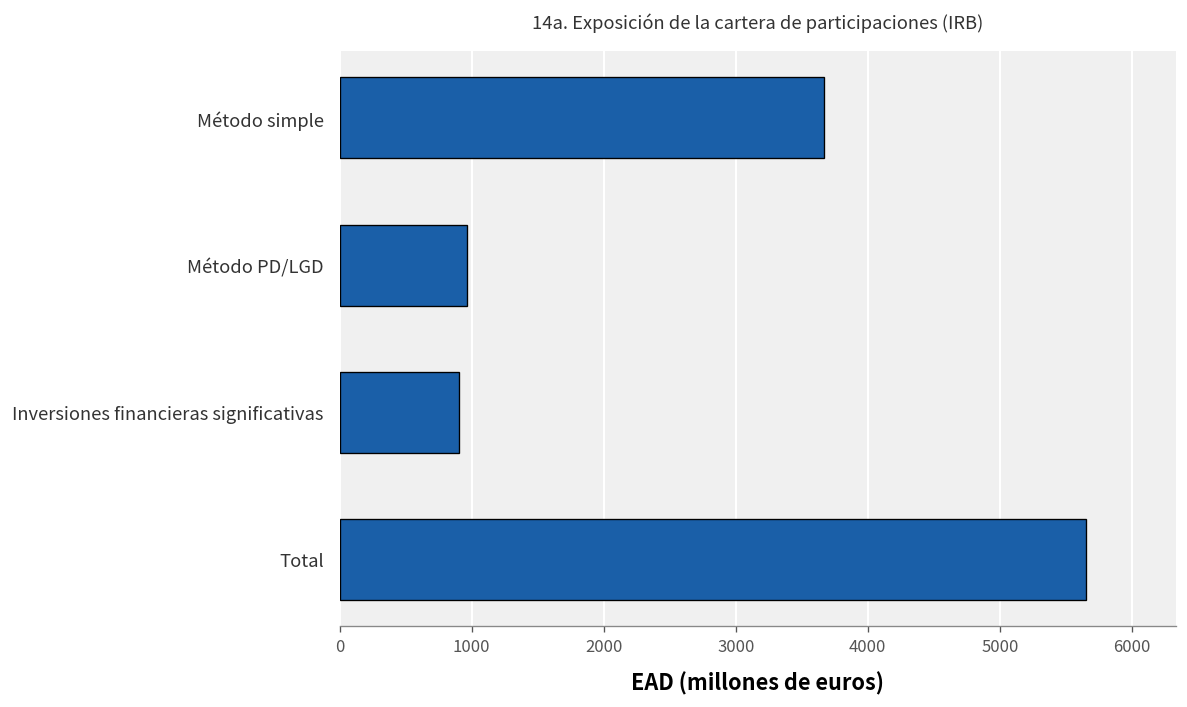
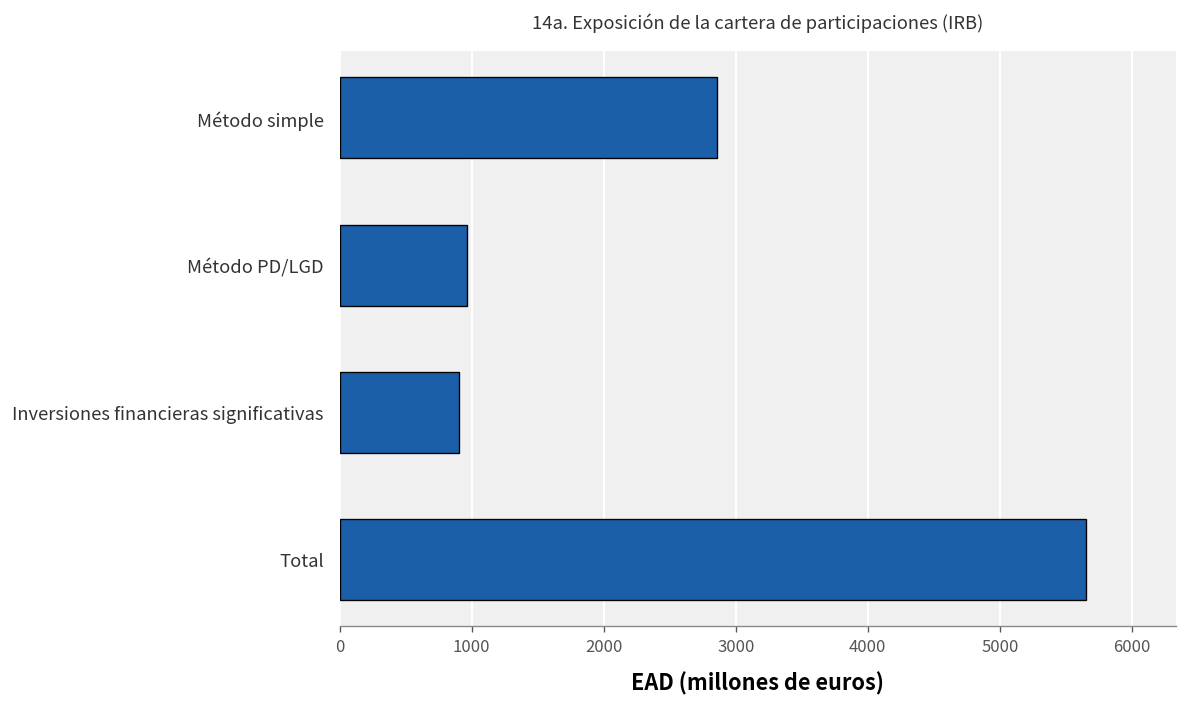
Método simple: 3670 -> 2860
